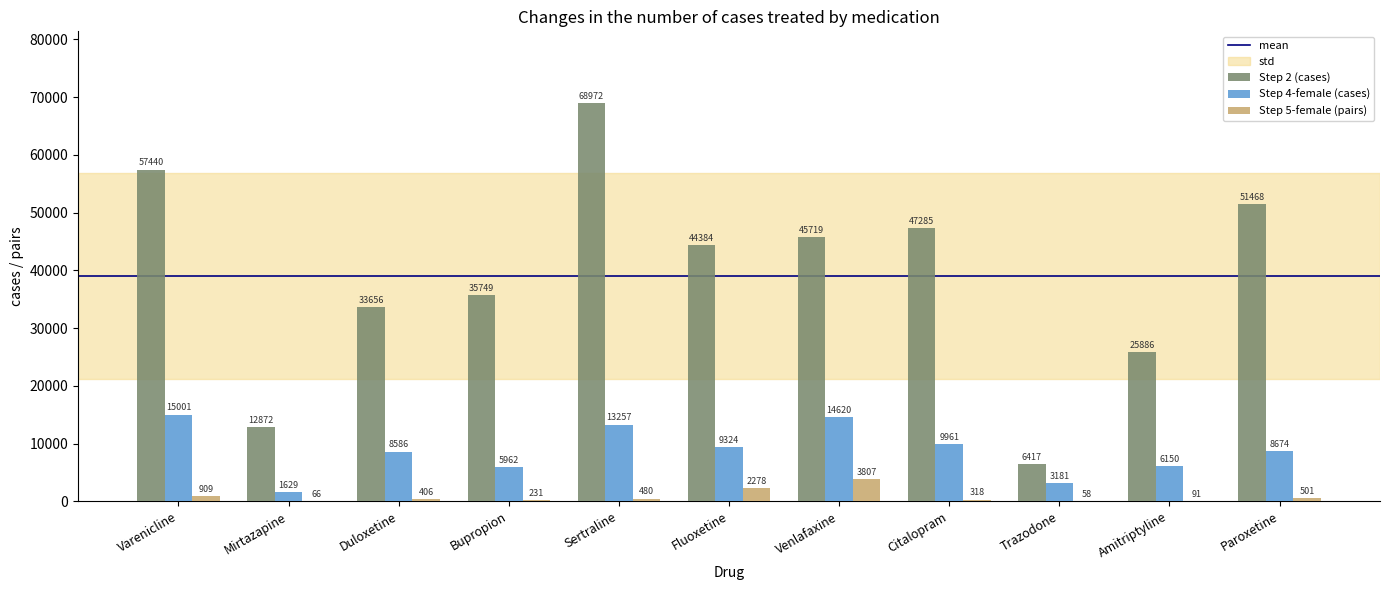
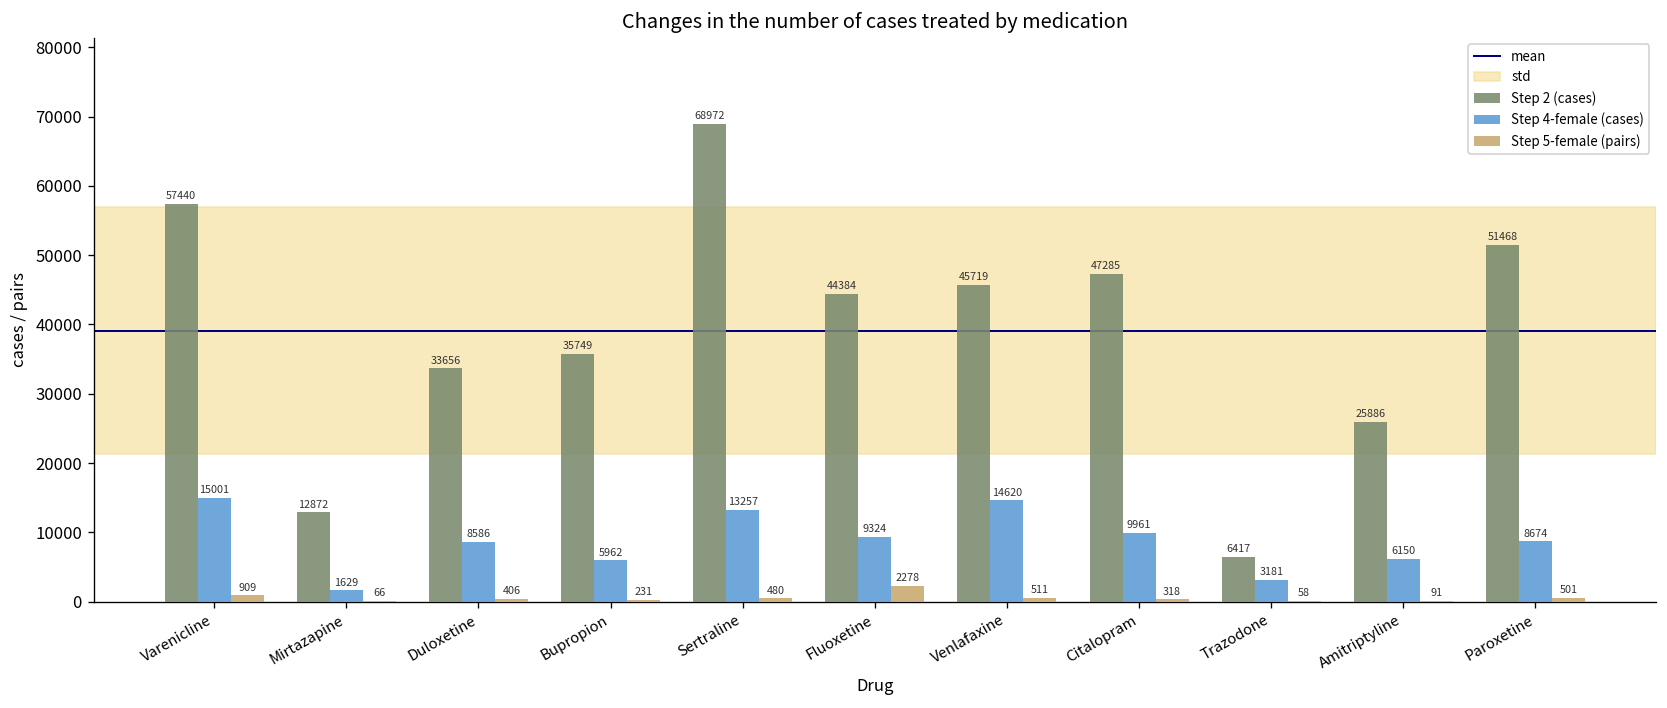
Step 5-female (pairs), Venlafaxine: 3807 -> 511
